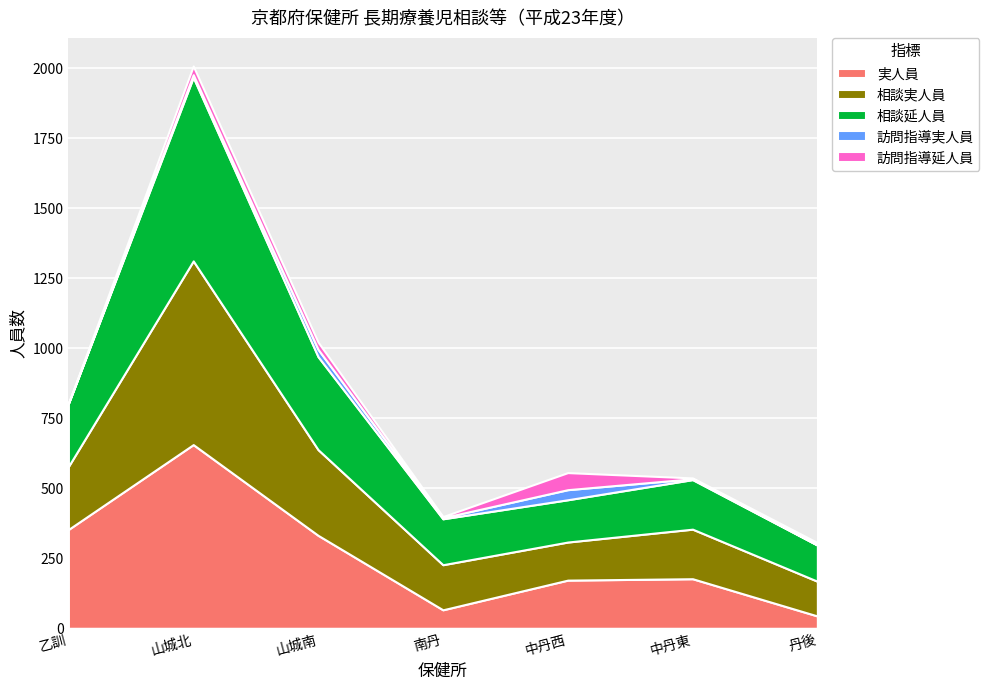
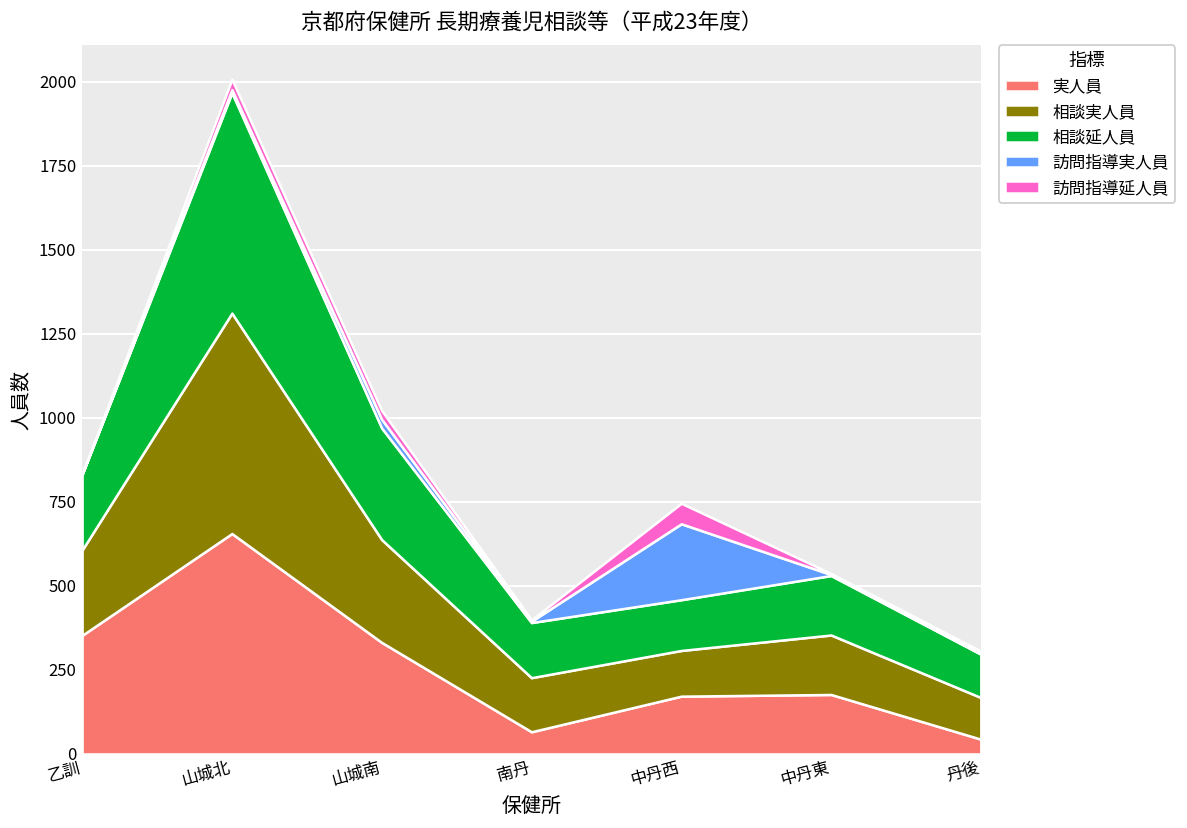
相談実人員, 乙訓: 230 -> 250
訪問指導実人員, 中丹西: 40 -> 230
